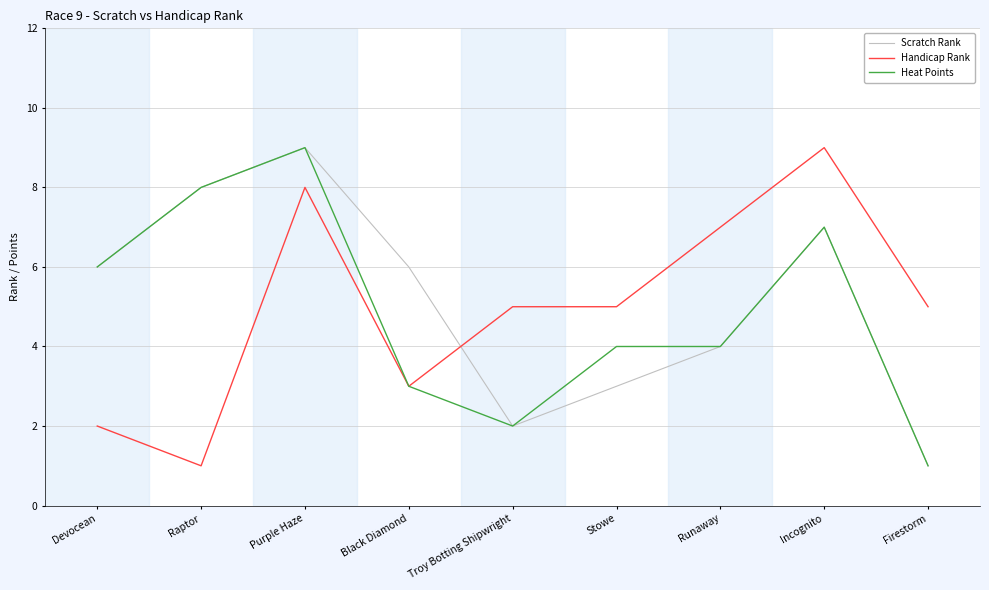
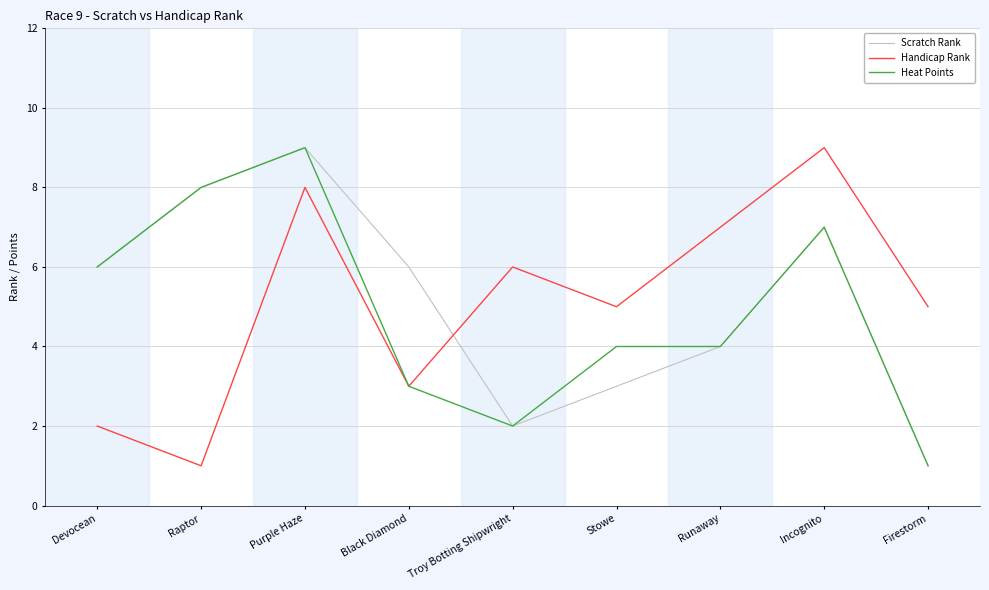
Handicap Rank, Troy Botting Shipwright: 5 -> 6
